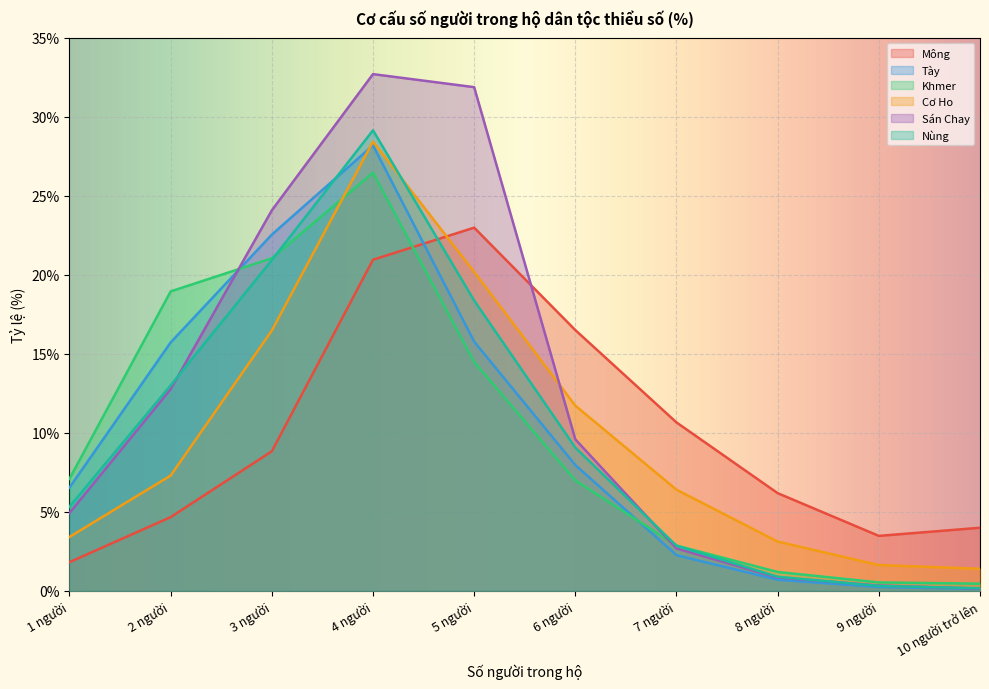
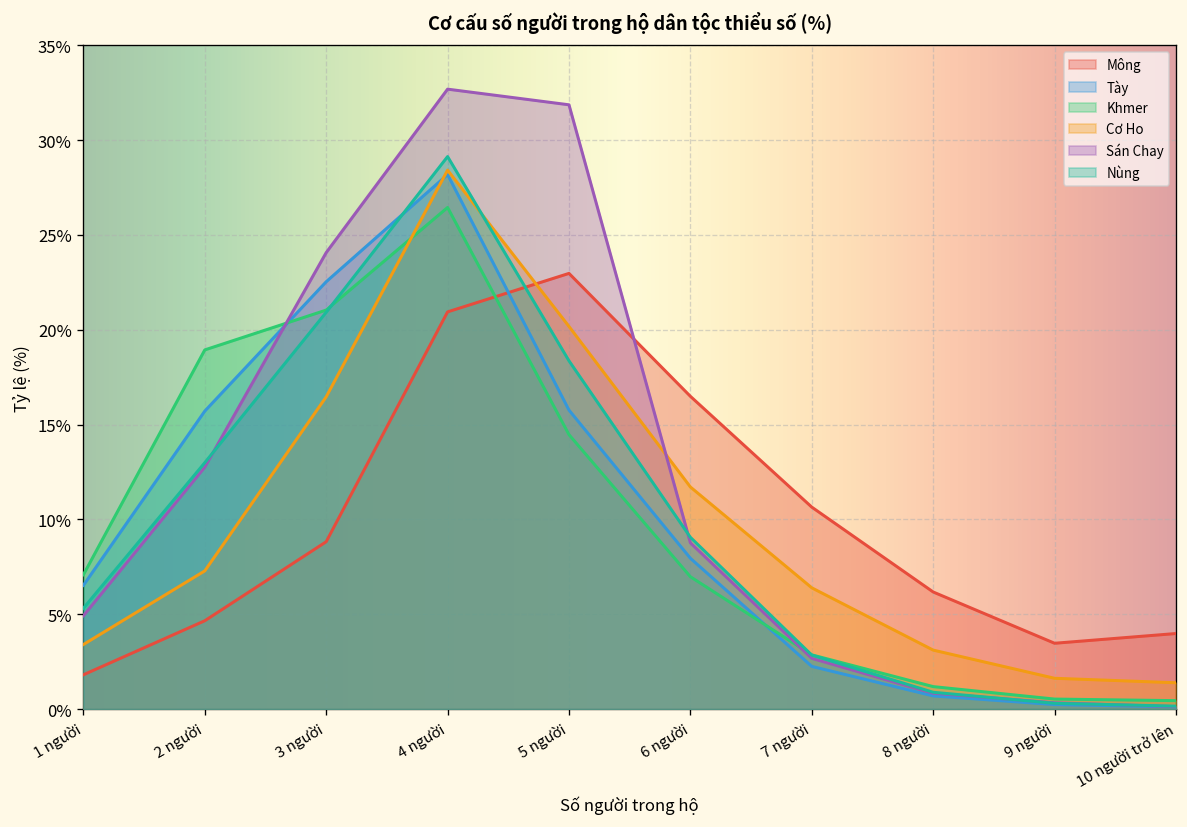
Sán Chay, 6 người: 9.6% -> 8.8%
